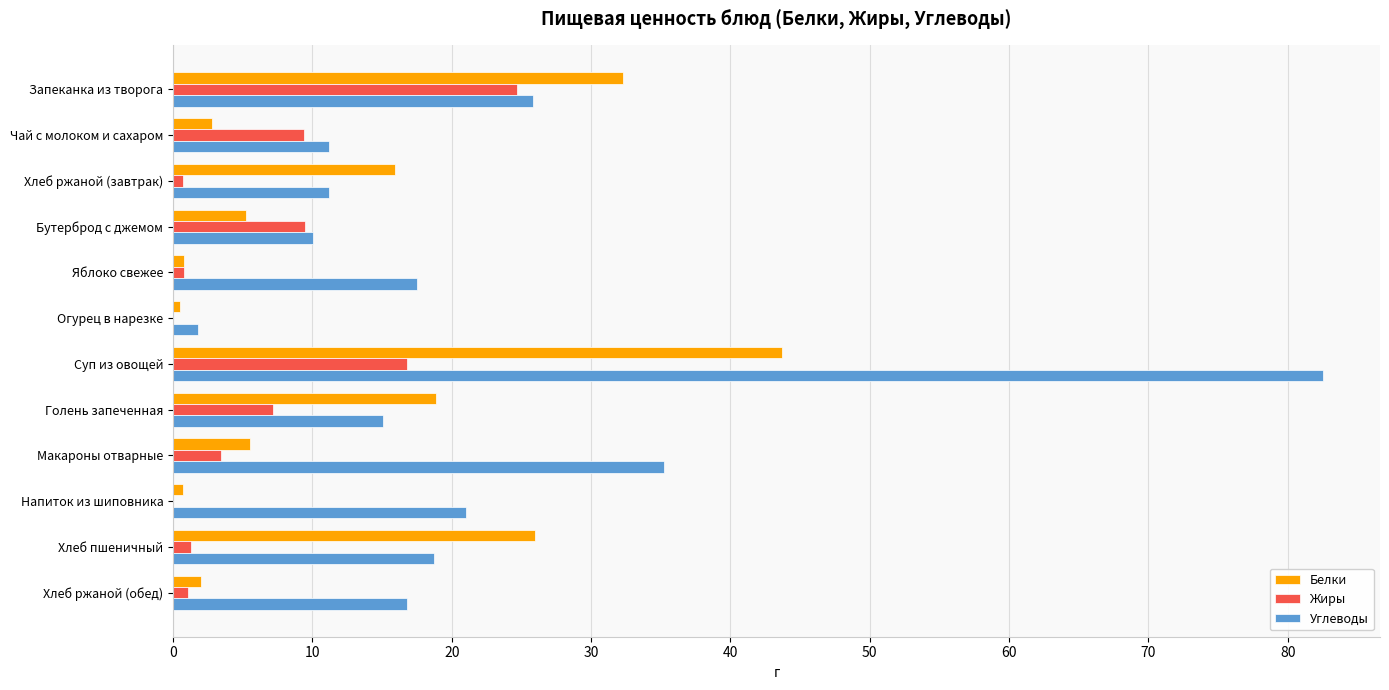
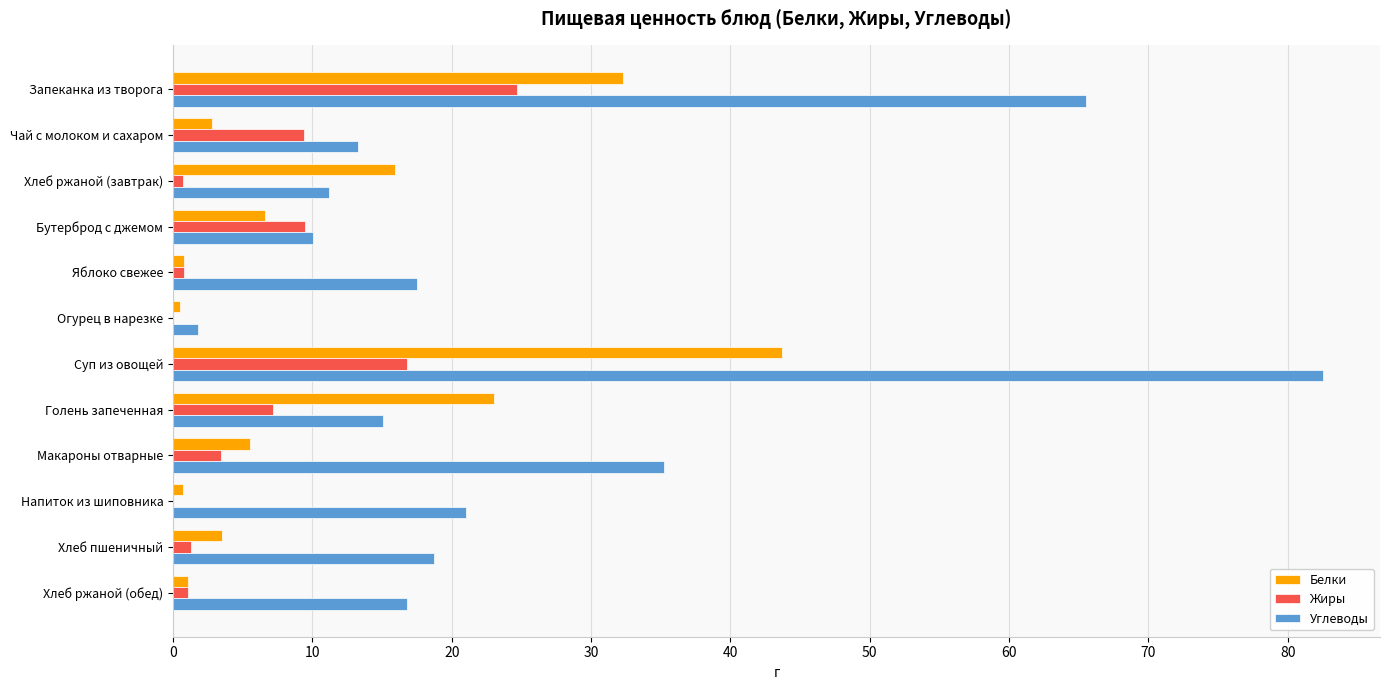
Углеводы, Запеканка из творога: 25.8 -> 65.5
Углеводы, Чай с молоком и сахаром: 11.2 -> 13.3
Белки, Бутерброд с джемом: 5.3 -> 6.6
Белки, Голень запеченная: 18.9 -> 23.0
Белки, Хлеб пшеничный: 26.0 -> 3.5
Белки, Хлеб ржаной (обед): 2.0 -> 1.1
